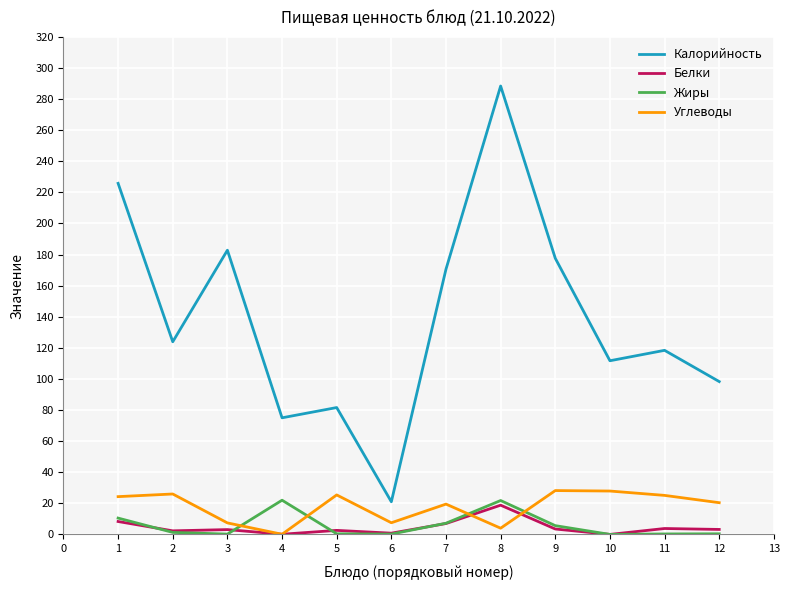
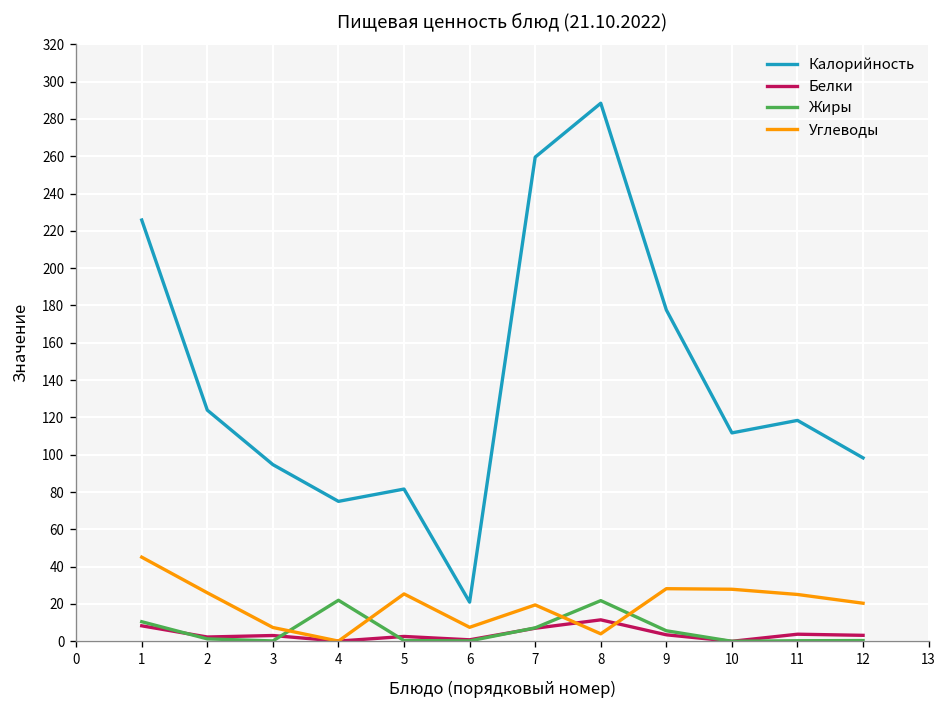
Углеводы, 1: 24 -> 45
Калорийность, 3: 183 -> 95
Калорийность, 7: 171 -> 260
Белки, 8: 19 -> 12
